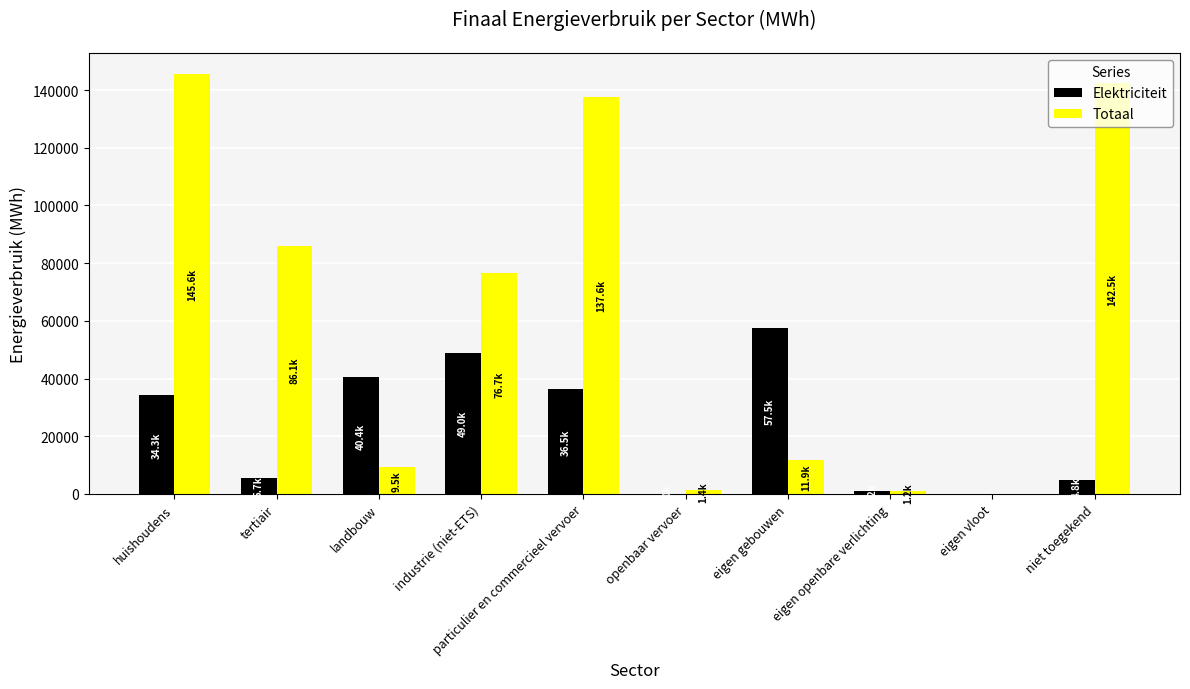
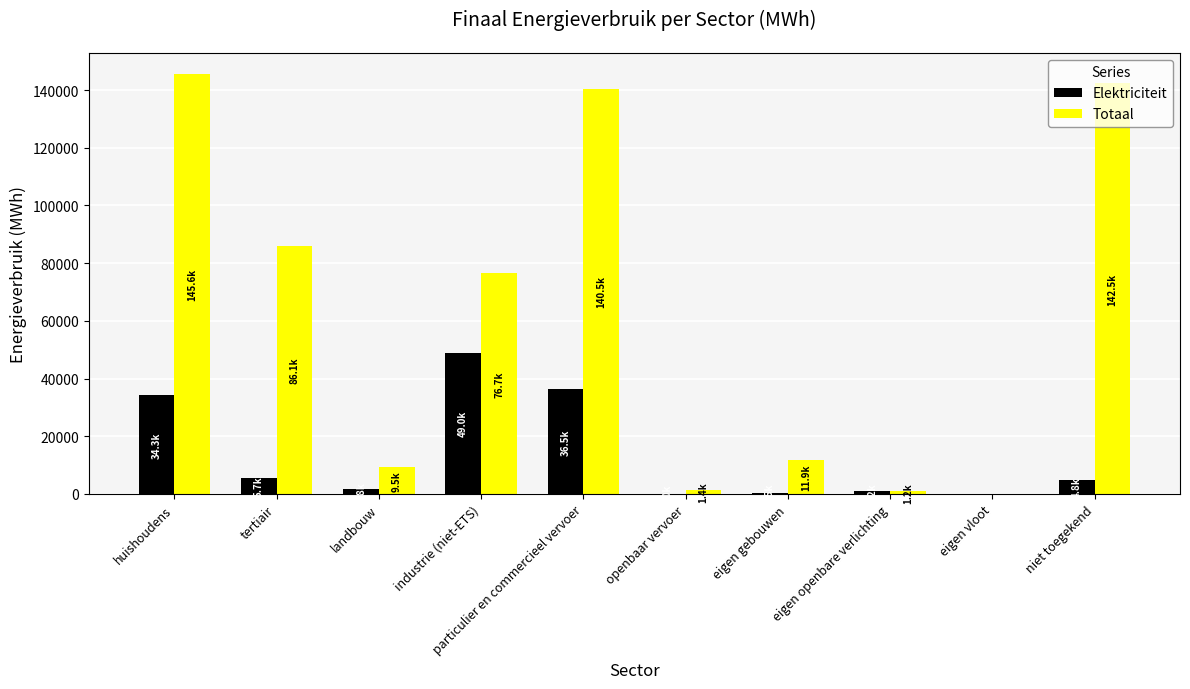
Elektriciteit, landbouw: 40000 -> 2000
Totaal, particulier en commercieel vervoer: 137.6k -> 140.5k
Elektriciteit, eigen gebouwen: 58000 -> 1000
